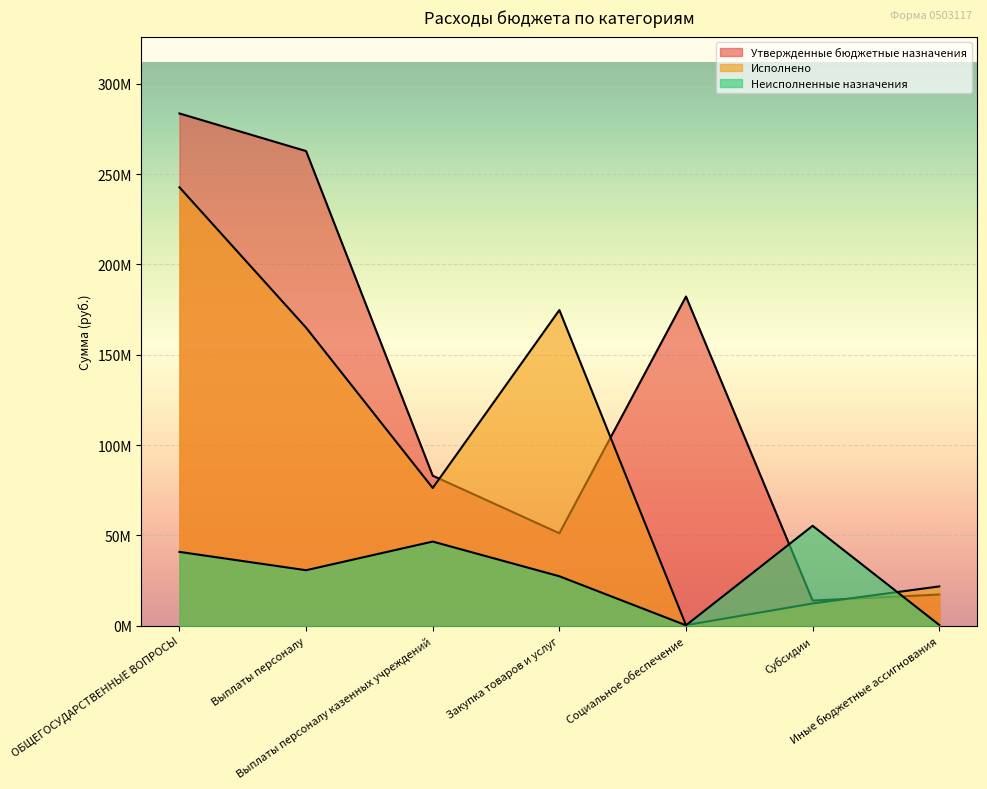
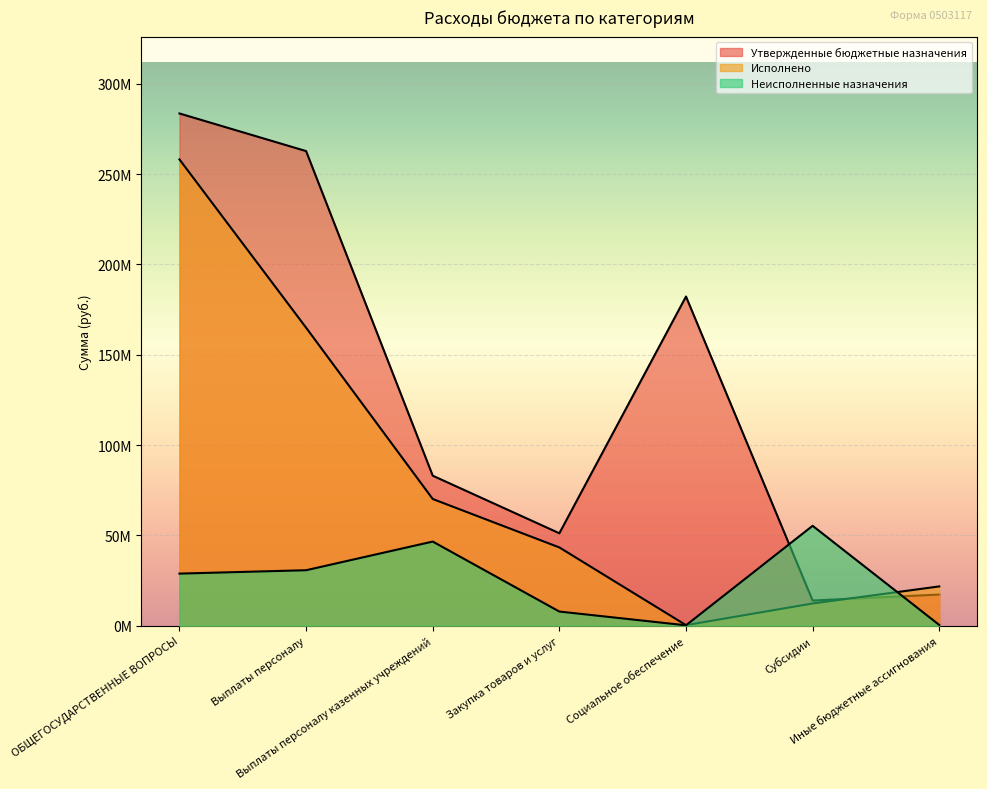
Исполнено, ОБЩЕГОСУДАРСТВЕННЫЕ ВОПРОСЫ: 243000000 -> 258000000
Неисполненные назначения, ОБЩЕГОСУДАРСТВЕННЫЕ ВОПРОСЫ: 41000000 -> 29000000
Исполнено, Выплаты персоналу казенных учреждений: 76000000 -> 70000000
Исполнено, Закупка товаров и услуг: 175000000 -> 43000000
Неисполненные назначения, Закупка товаров и услуг: 27000000 -> 8000000
